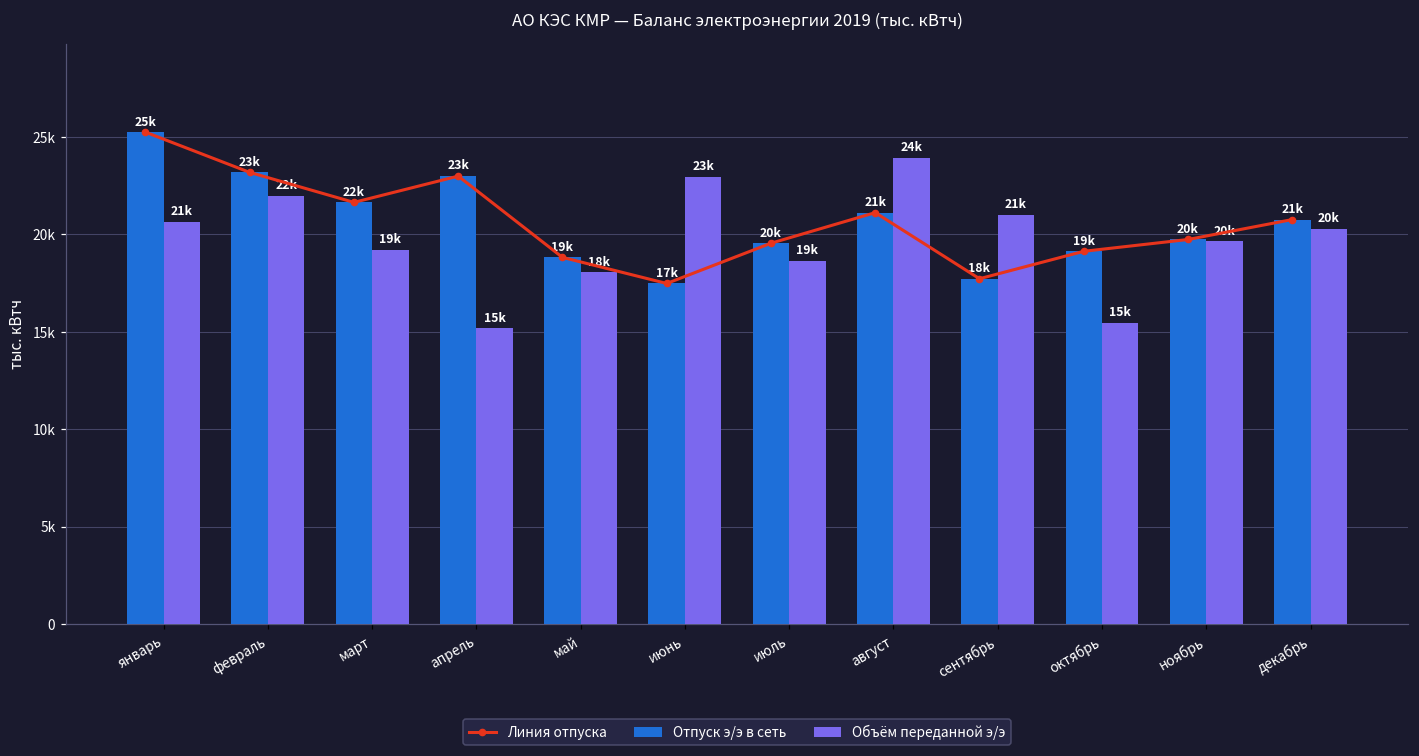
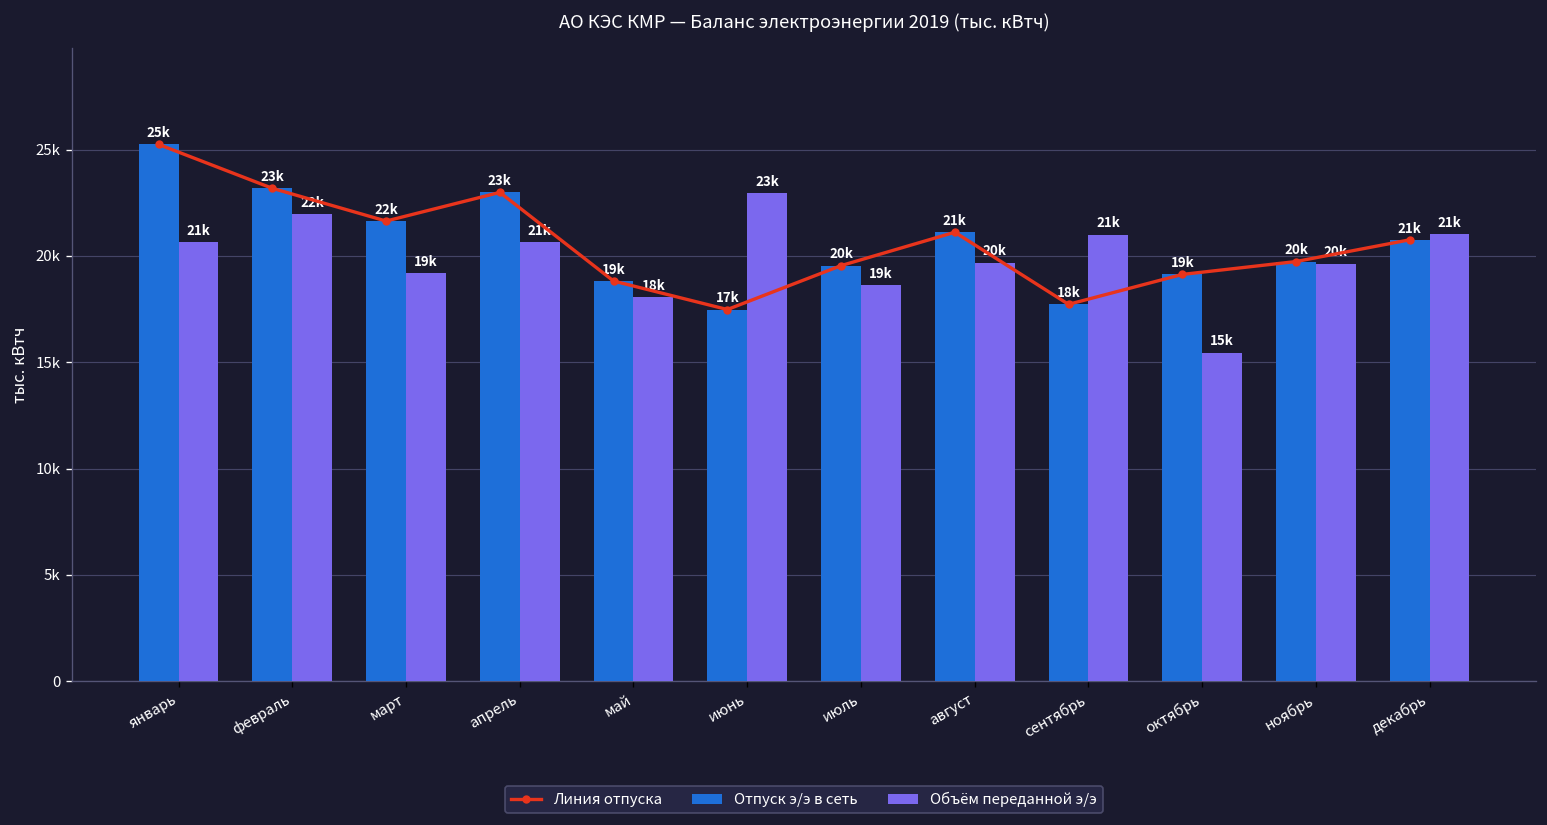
Объём переданной э/э, апрель: 15k -> 21k
Объём переданной э/э, август: 24k -> 20k
Объём переданной э/э, декабрь: 20k -> 21k
